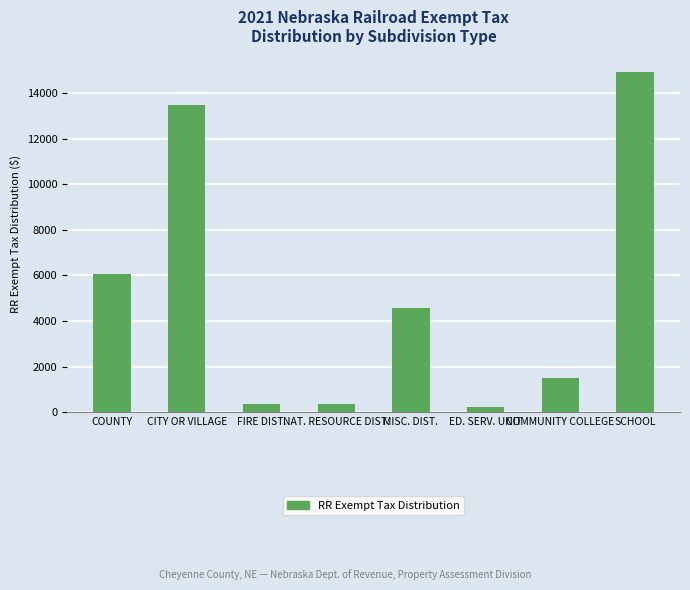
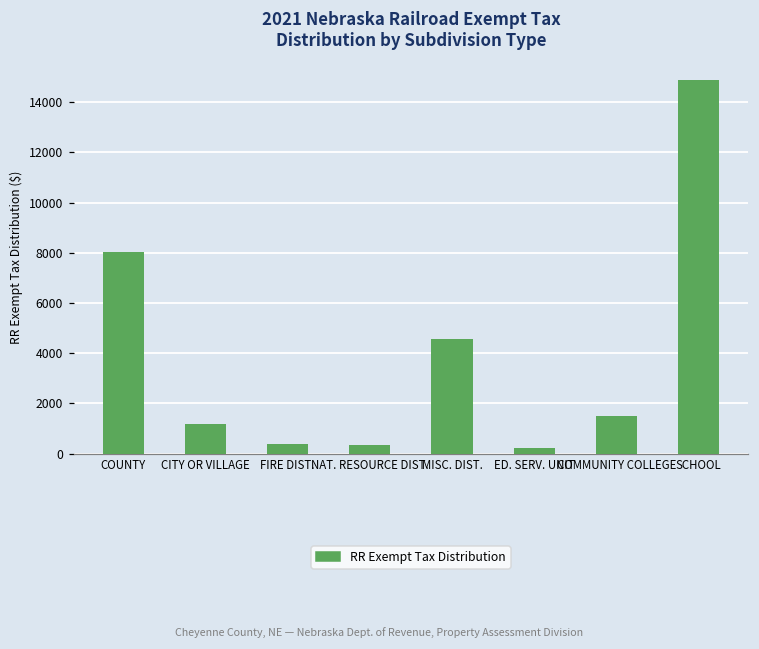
COUNTY: 6100 -> 8000
CITY OR VILLAGE: 13500 -> 1200
